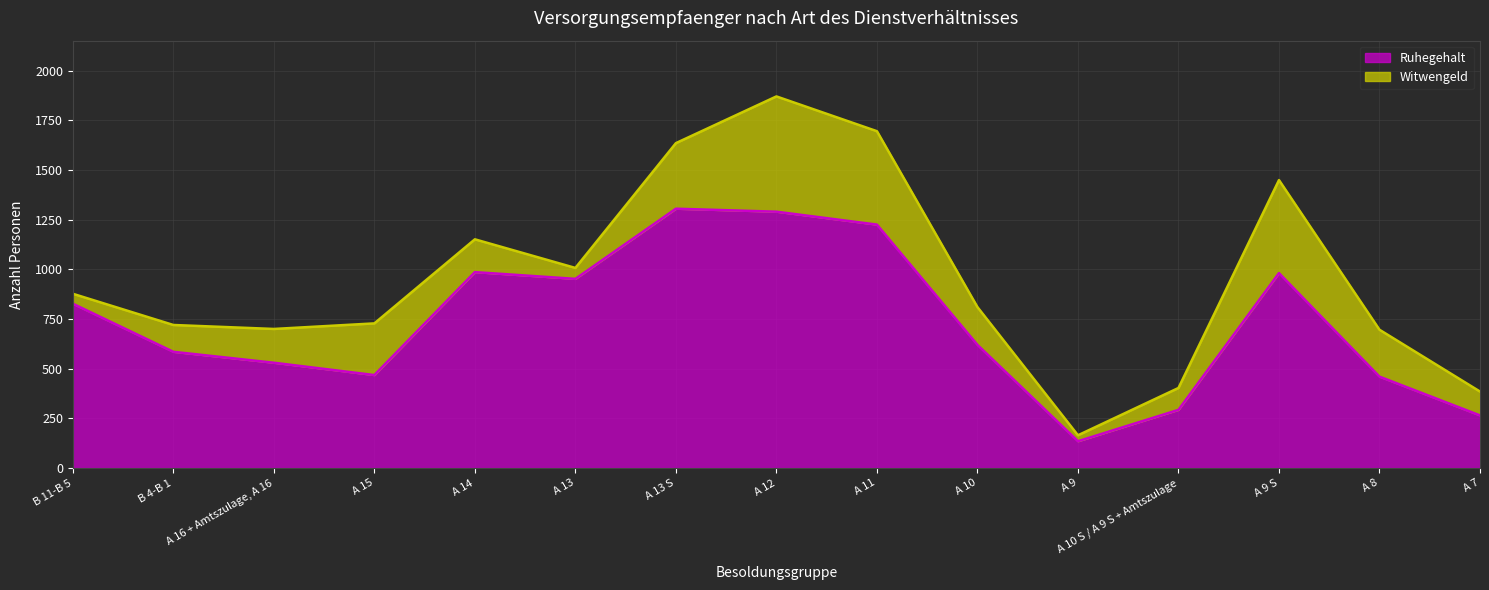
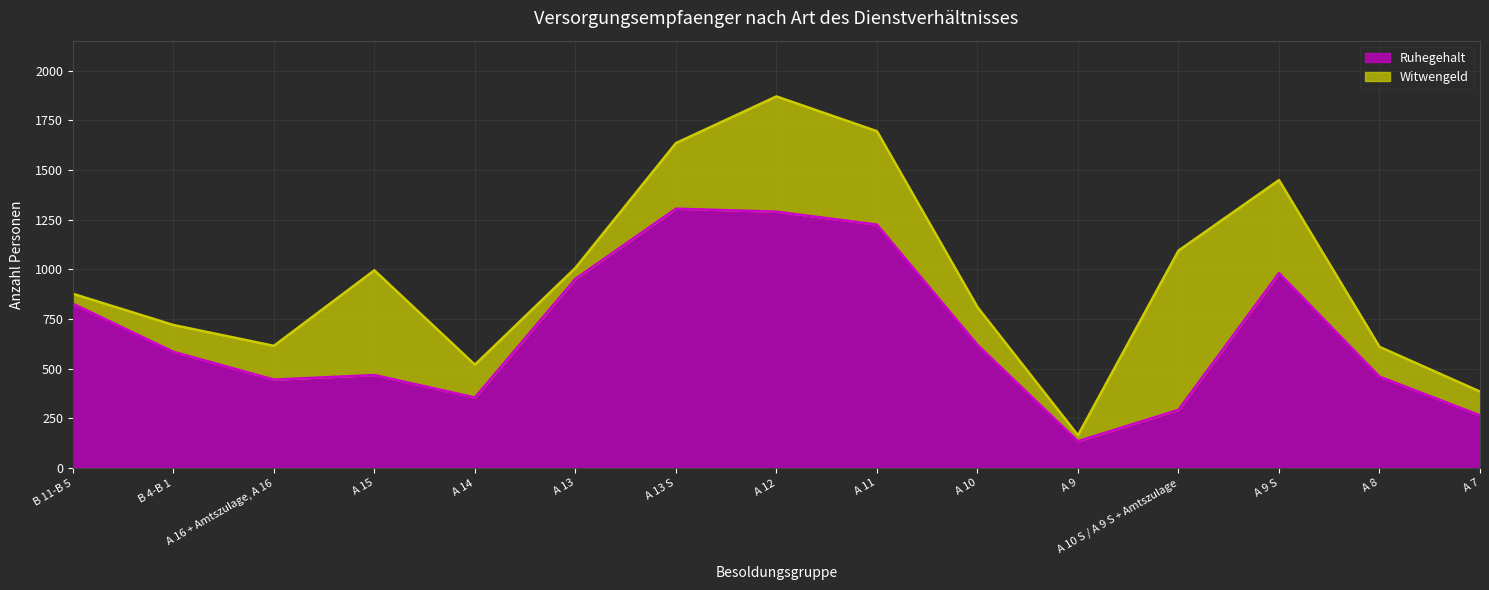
Ruhegehalt, A 16 + Amtszulage, A 16: 530 -> 450
Witwengeld, A 15: 260 -> 530
Ruhegehalt, A 14: 990 -> 360
Witwengeld, A 10 S / A 9 S + Amtszulage: 110 -> 800
Witwengeld, A 8: 240 -> 150
